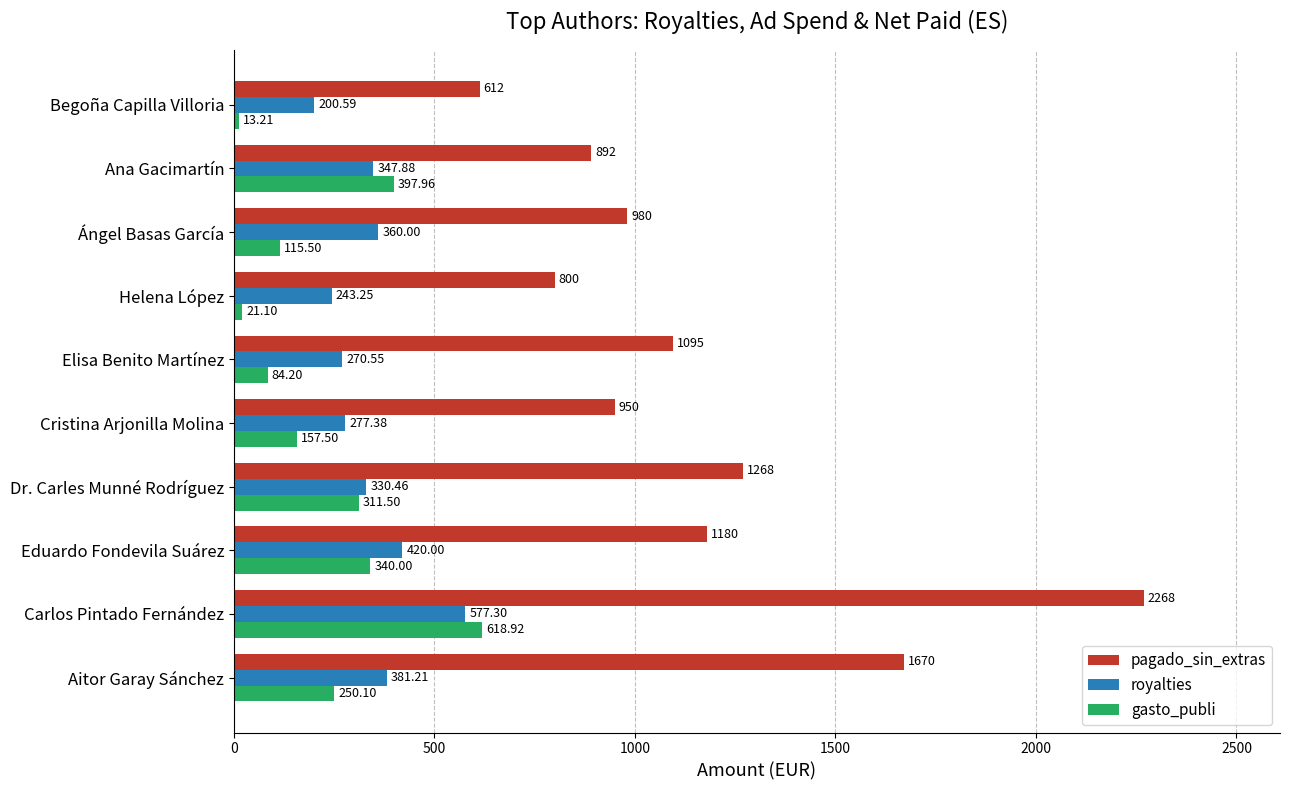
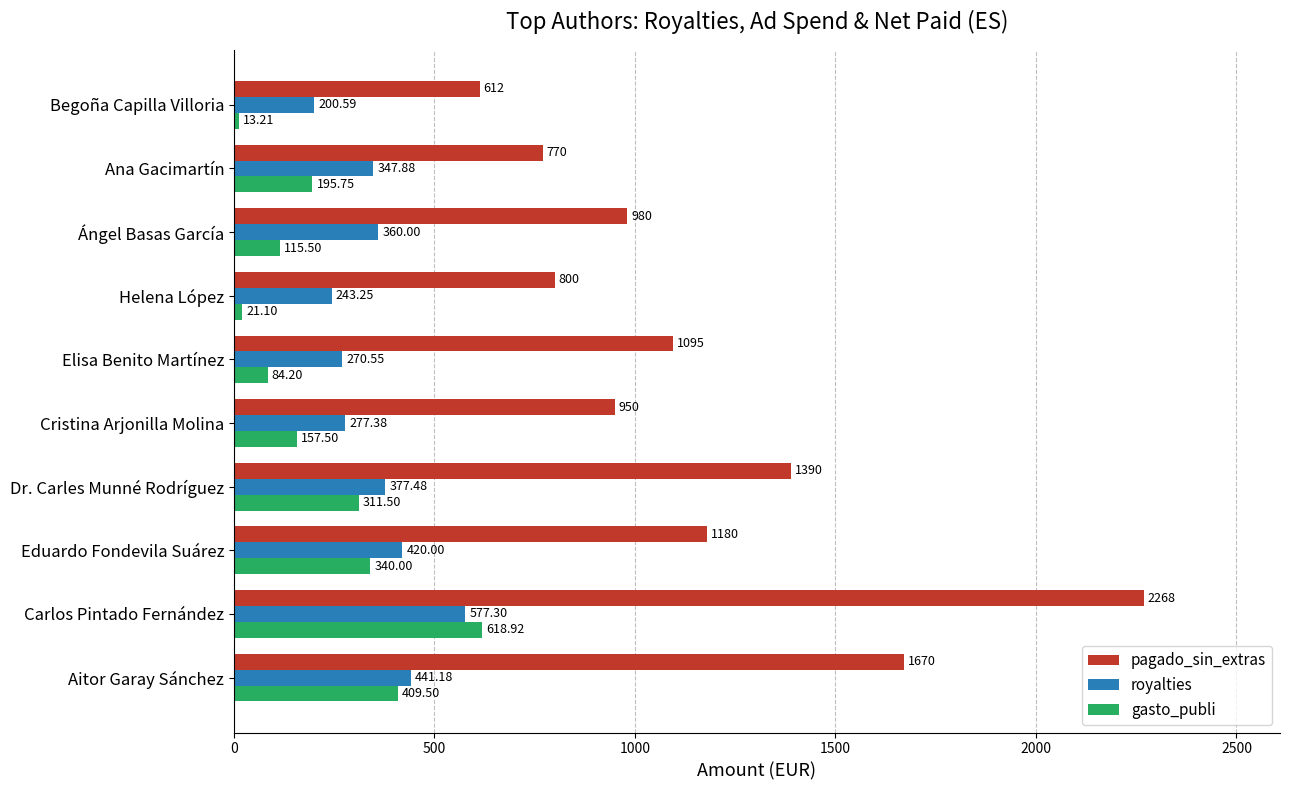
pagado_sin_extras, Ana Gacimartín: 892 -> 770
gasto_publi, Ana Gacimartín: 397.96 -> 195.75
pagado_sin_extras, Dr. Carles Munné Rodríguez: 1268 -> 1390
royalties, Dr. Carles Munné Rodríguez: 330.46 -> 377.48
royalties, Aitor Garay Sánchez: 381.21 -> 441.18
gasto_publi, Aitor Garay Sánchez: 250.10 -> 409.50
